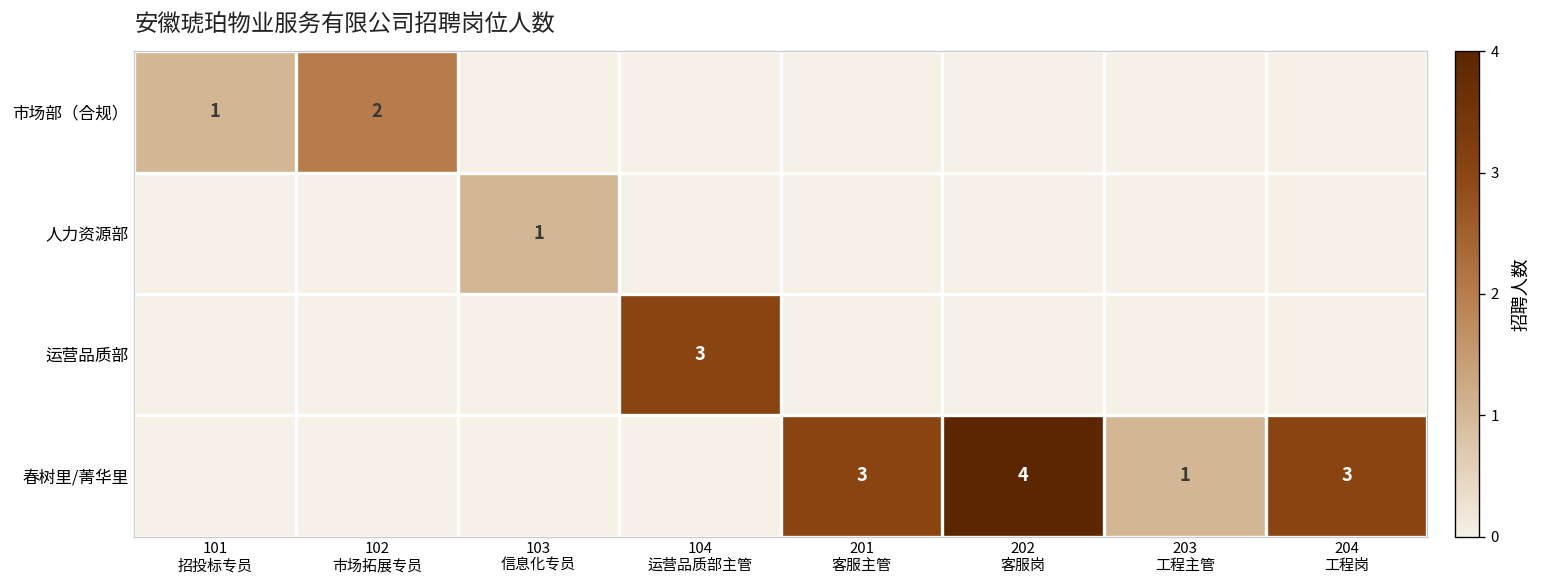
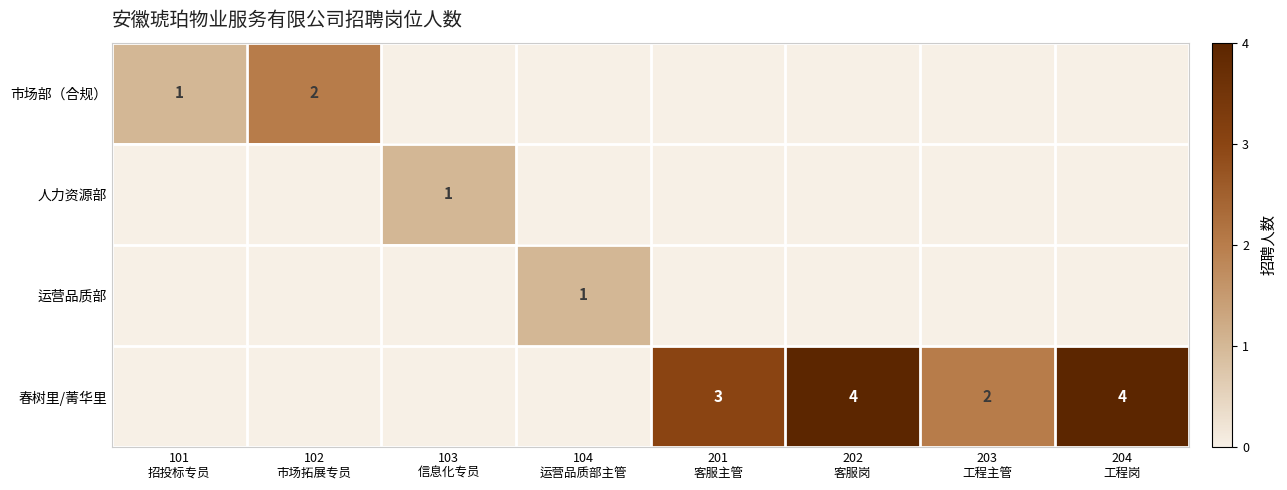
运营品质部, 104 运营品质部主管: 3 -> 1
春树里/菁华里, 203 工程主管: 1 -> 2
春树里/菁华里, 204 工程岗: 3 -> 4
